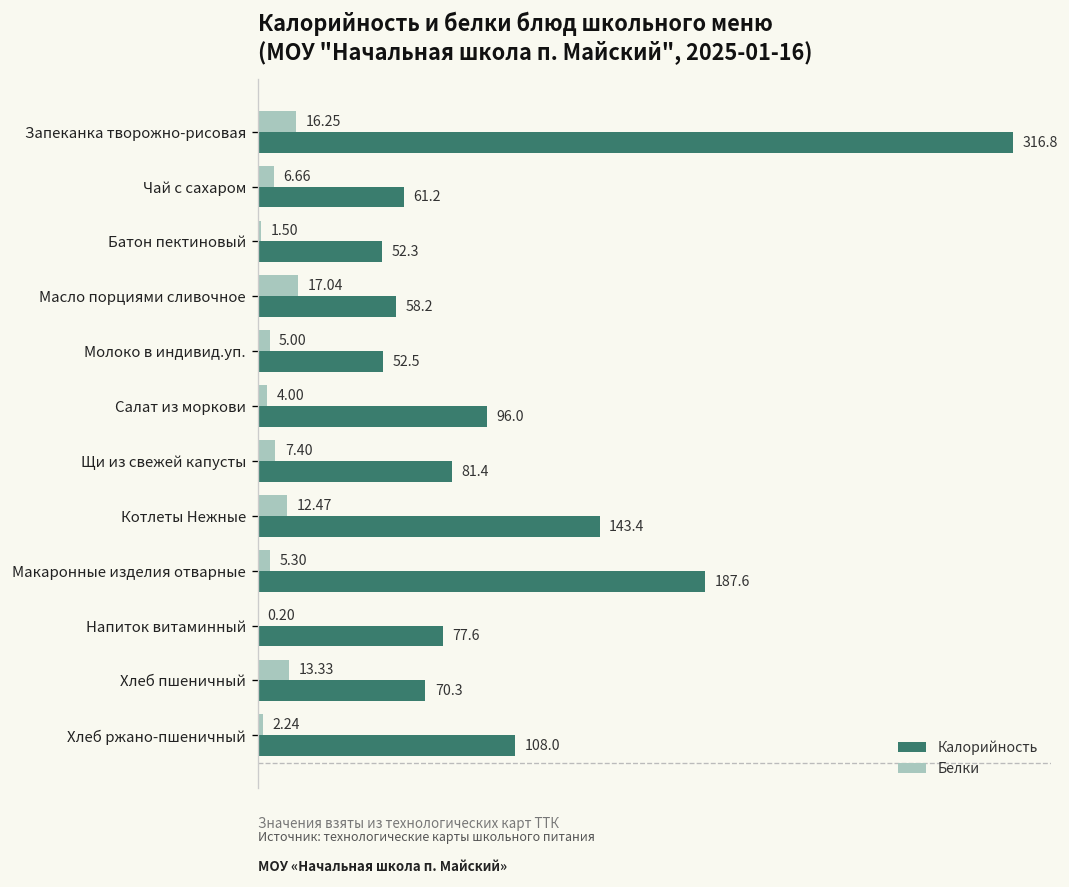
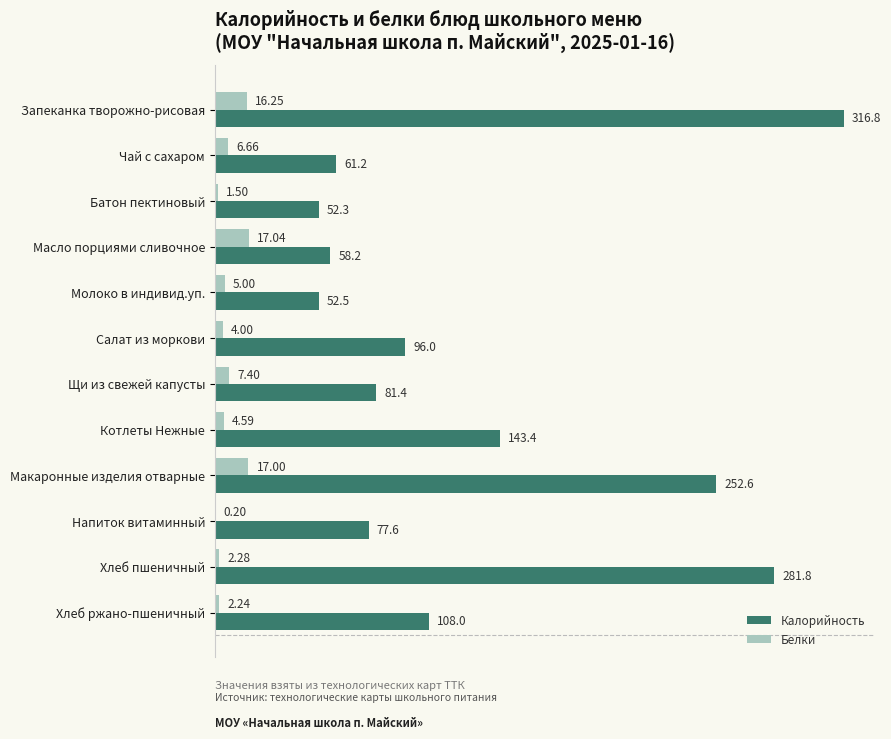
Белки, Котлеты Нежные: 12.47 -> 4.59
Белки, Макаронные изделия отварные: 5.30 -> 17.00
Калорийность, Макаронные изделия отварные: 187.6 -> 252.6
Белки, Хлеб пшеничный: 13.33 -> 2.28
Калорийность, Хлеб пшеничный: 70.3 -> 281.8
